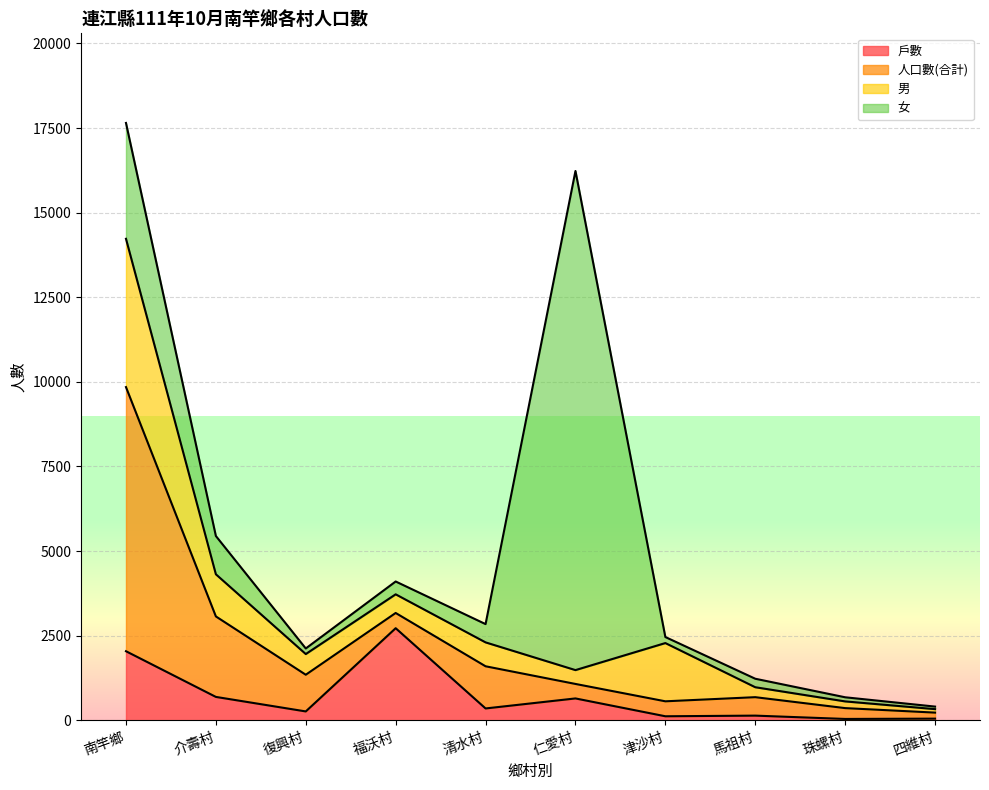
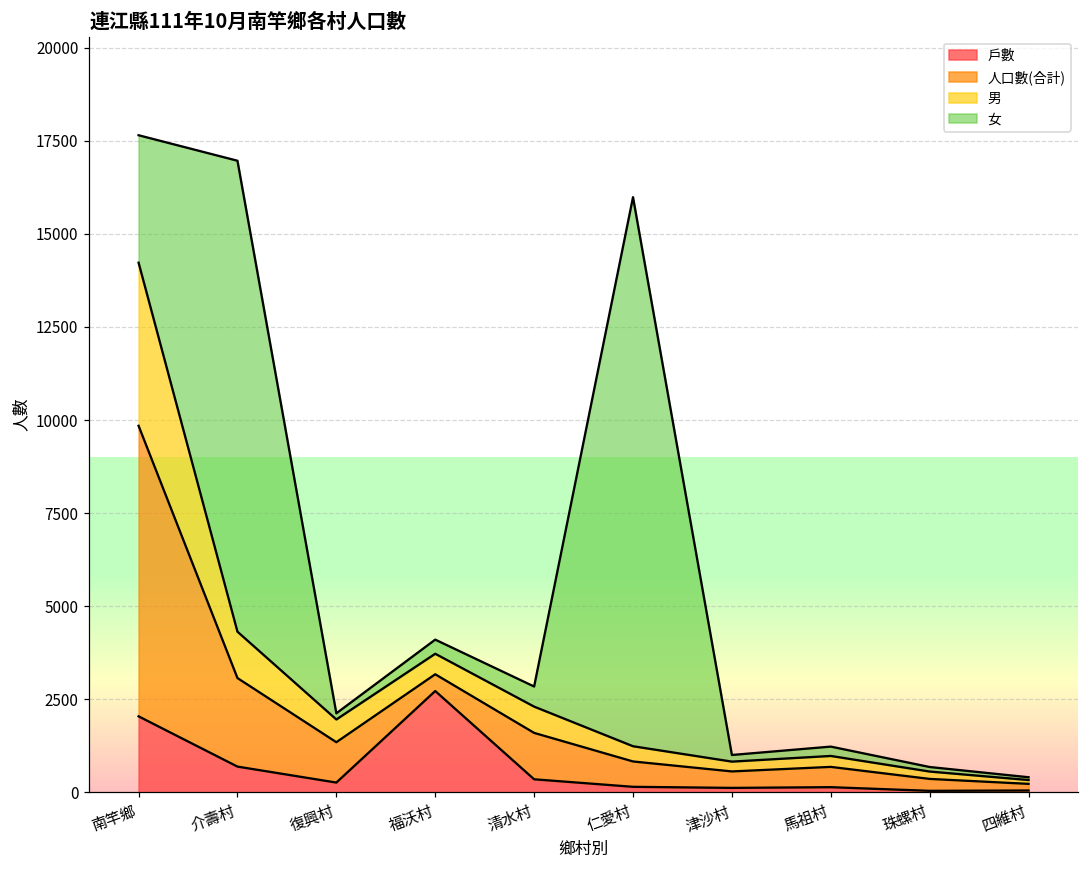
女, 介壽村: 1100 -> 12700
戶數, 仁愛村: 600 -> 100
人口數(合計), 仁愛村: 400 -> 700
男, 津沙村: 1700 -> 300
